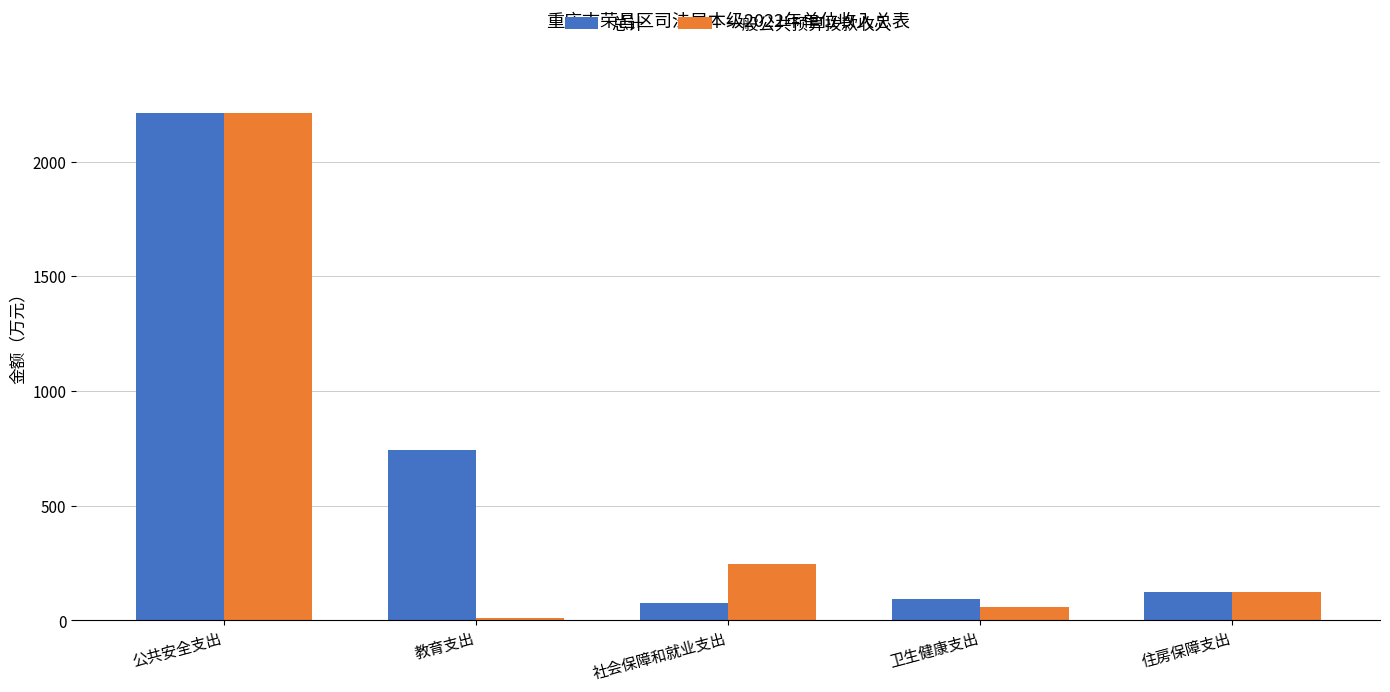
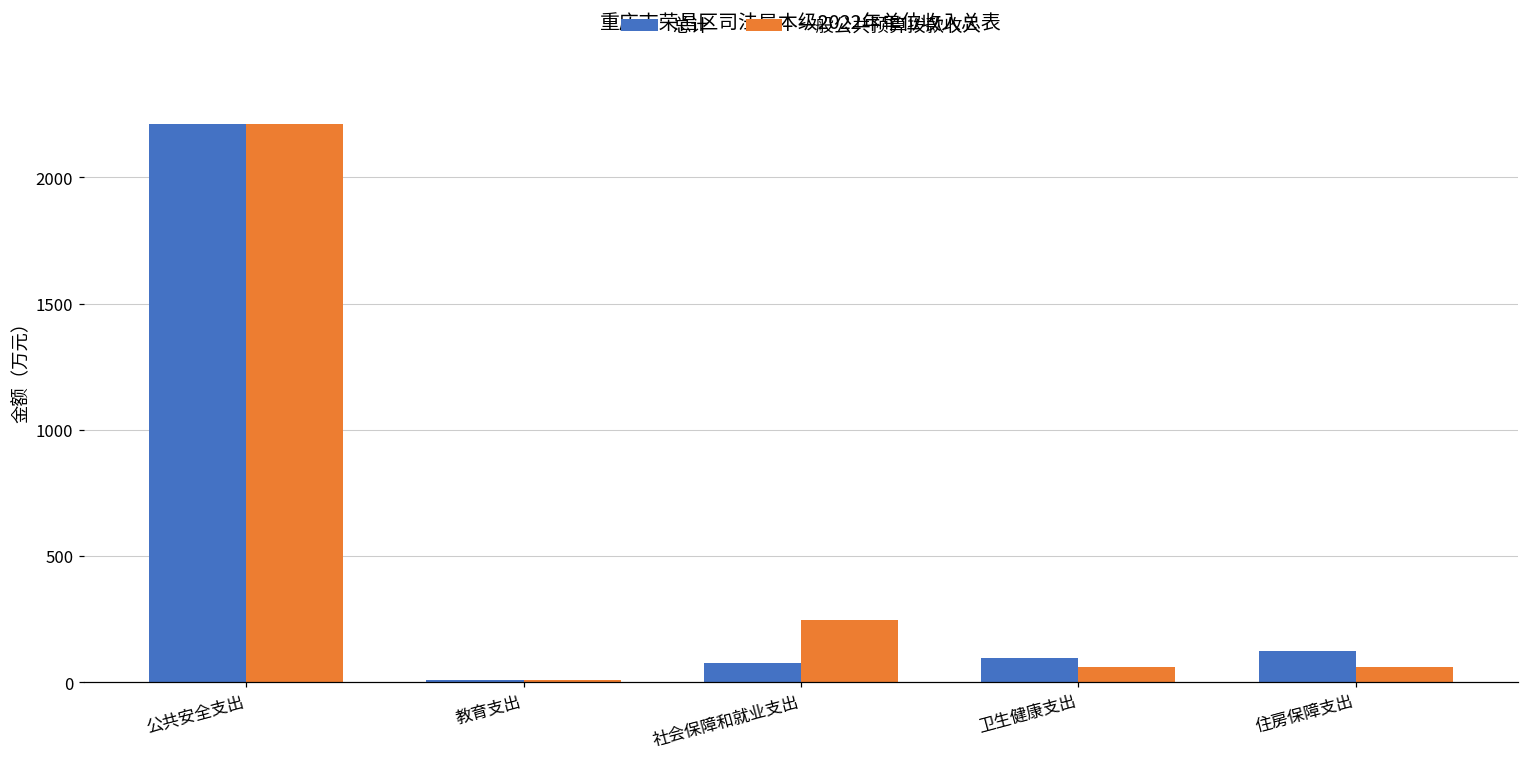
总计, 教育支出: 740 -> 10
一般公共预算拨款收入, 住房保障支出: 130 -> 60
